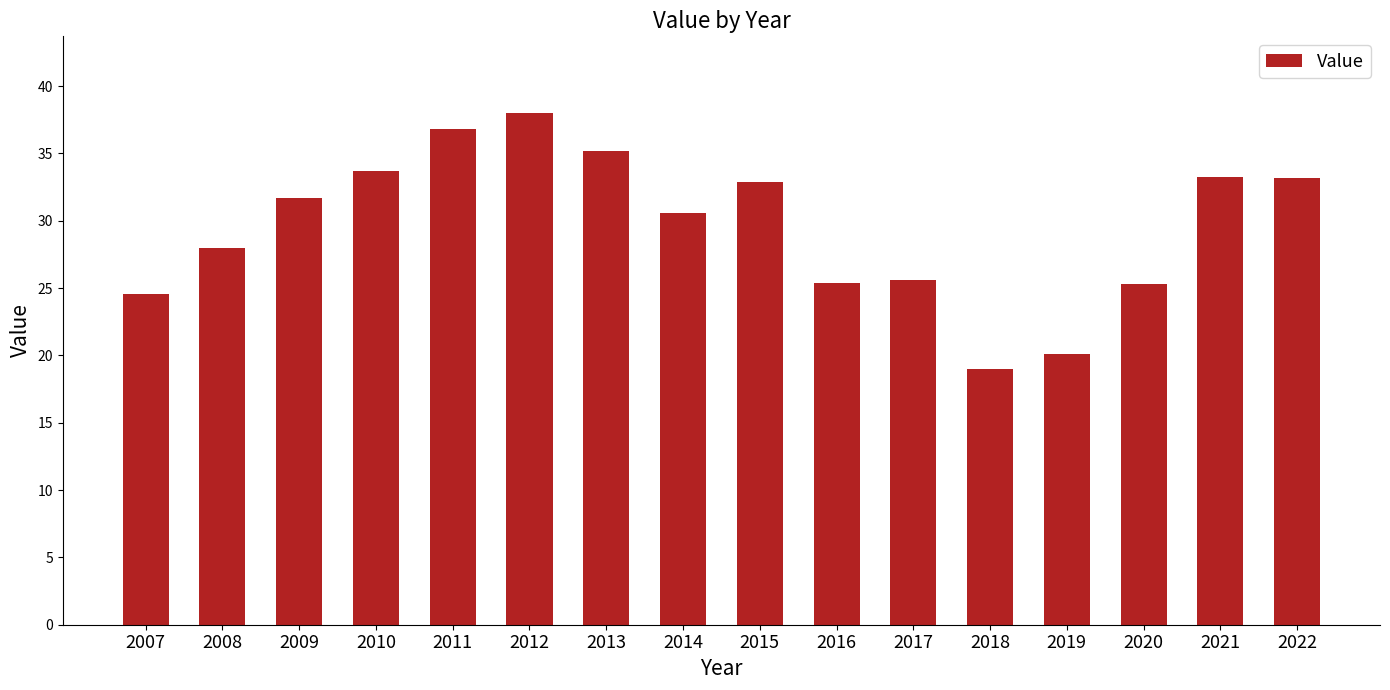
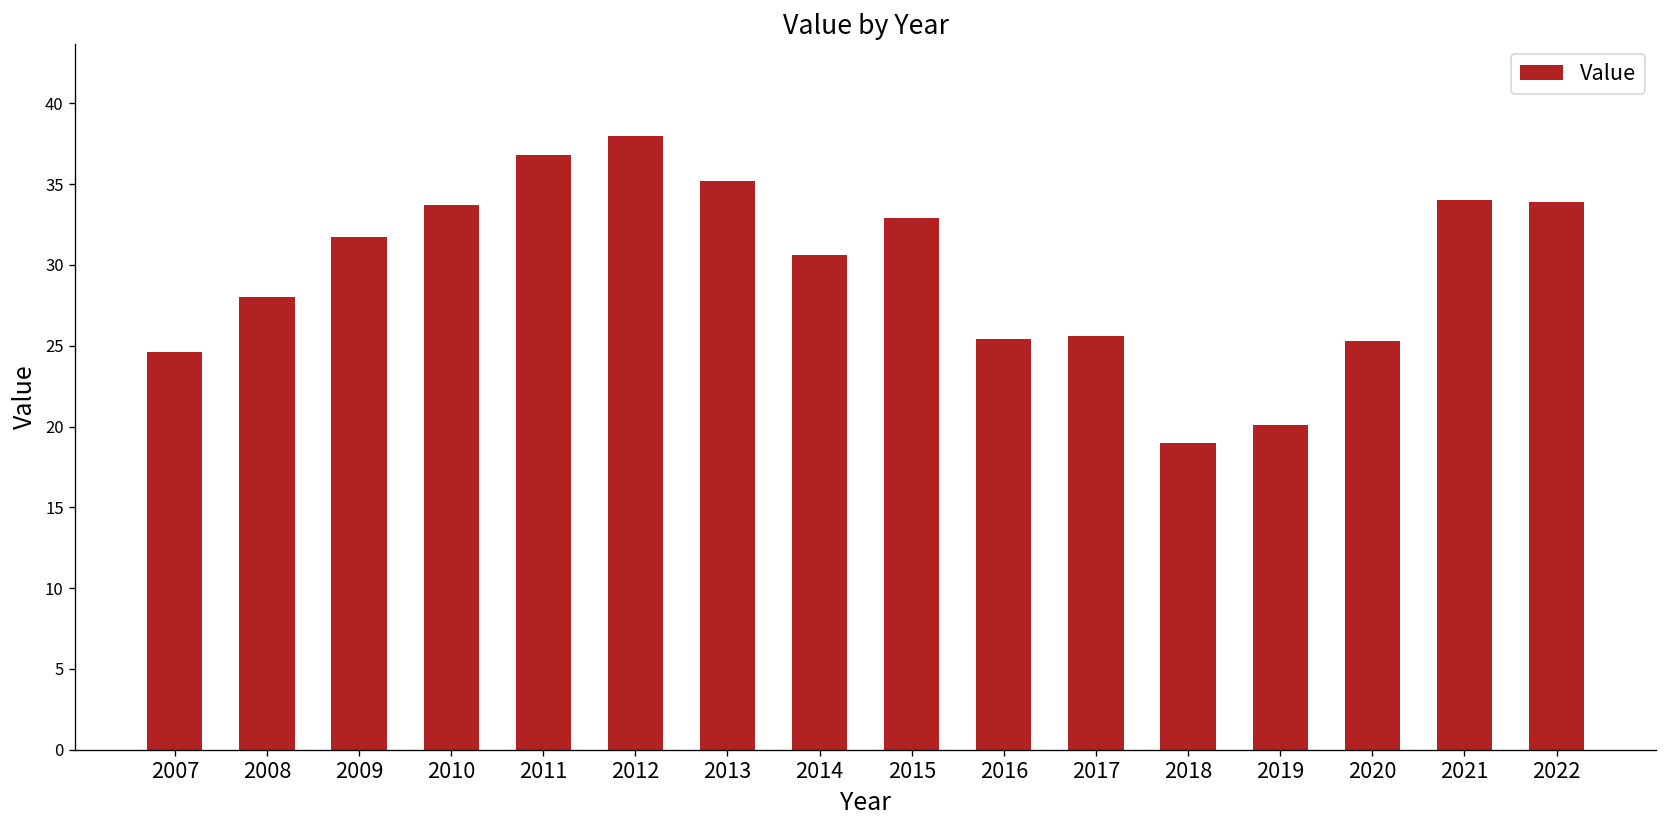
2021: 33.3 -> 34.0
2022: 33.2 -> 33.9
